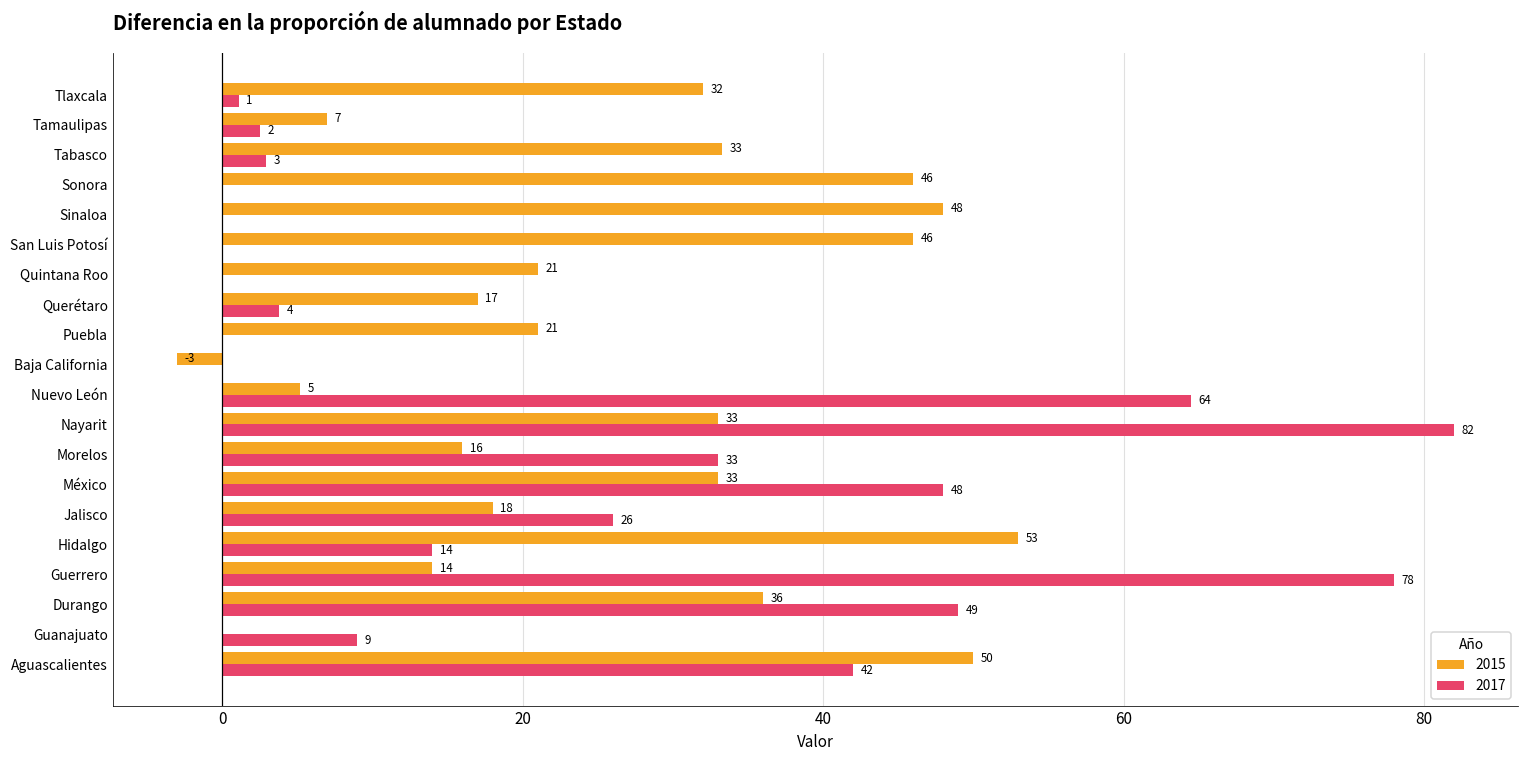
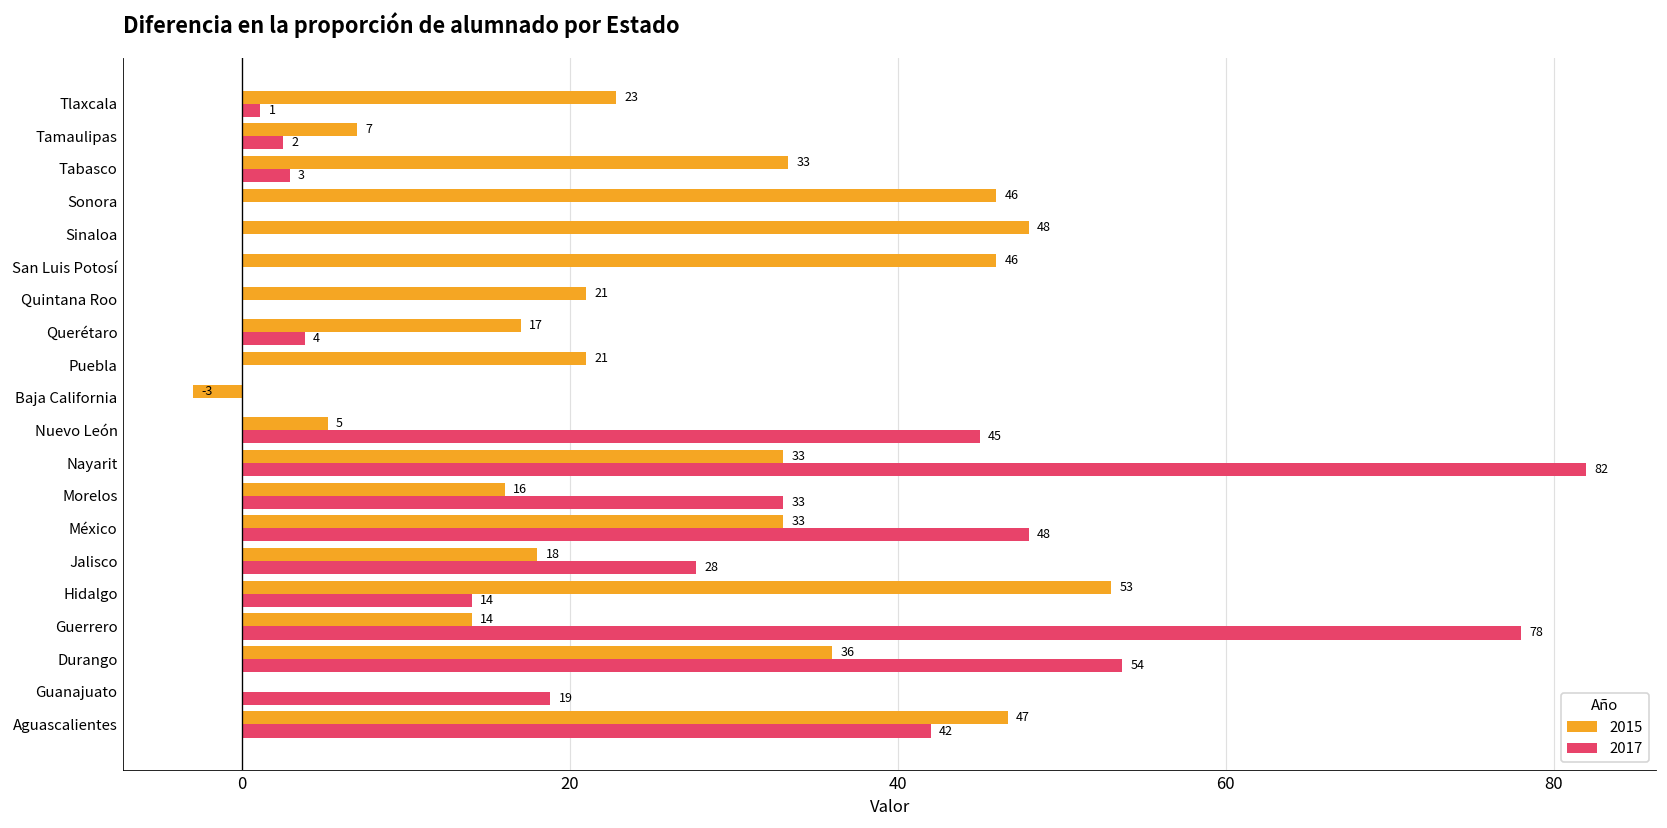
2015, Tlaxcala: 32 -> 23
2017, Nuevo León: 64 -> 45
2017, Jalisco: 26 -> 28
2017, Durango: 49 -> 54
2017, Guanajuato: 9 -> 19
2015, Aguascalientes: 50 -> 47
